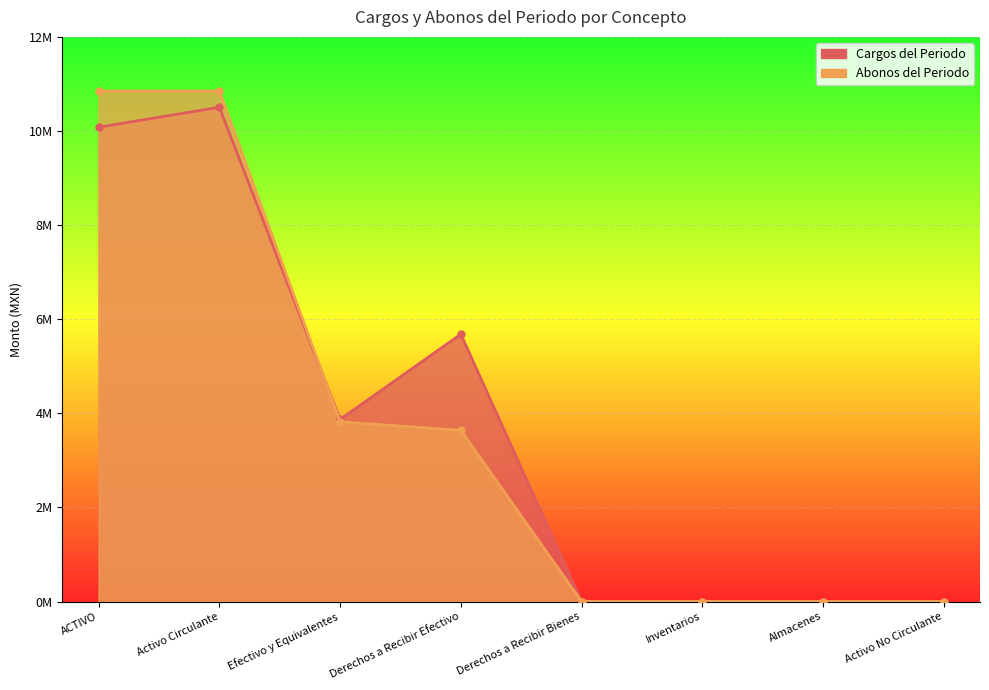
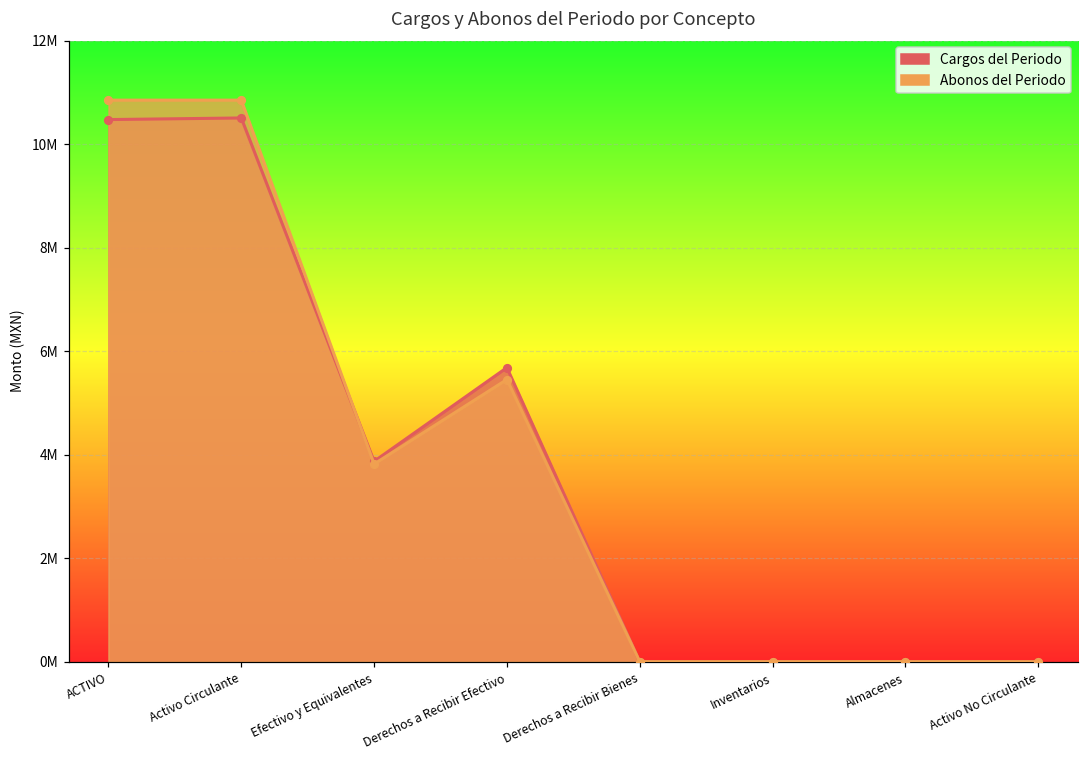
Cargos del Periodo, ACTIVO: 10100000 -> 10500000
Abonos del Periodo, Derechos a Recibir Efectivo: 3600000 -> 5500000
